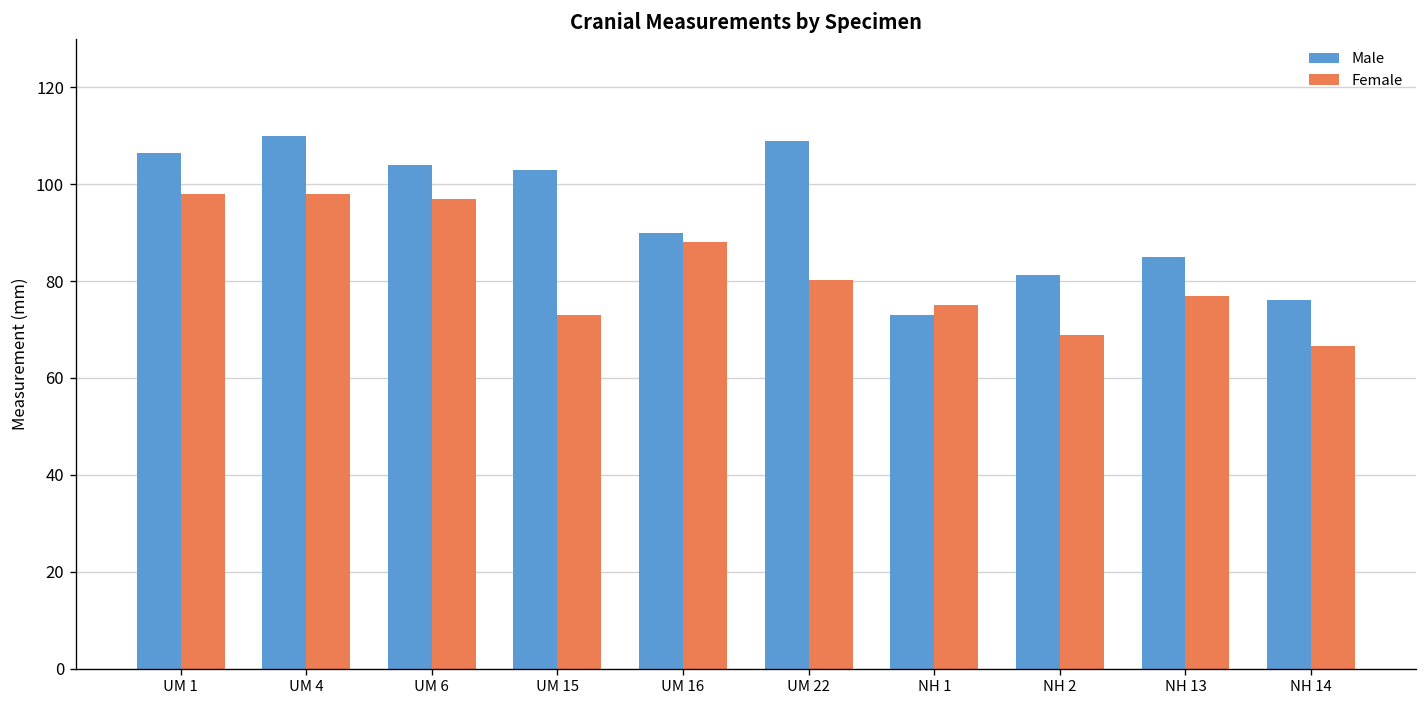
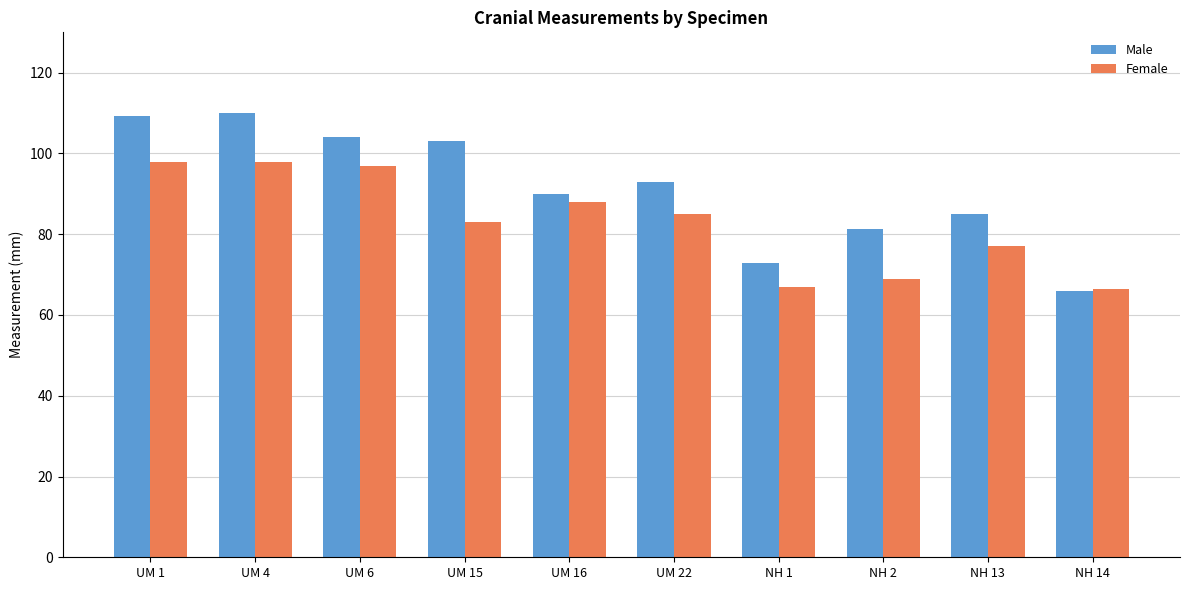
Male, UM 1: 107 -> 109
Female, UM 15: 73 -> 83
Male, UM 22: 109 -> 93
Female, UM 22: 80 -> 85
Female, NH 1: 75 -> 67
Male, NH 14: 76 -> 66
